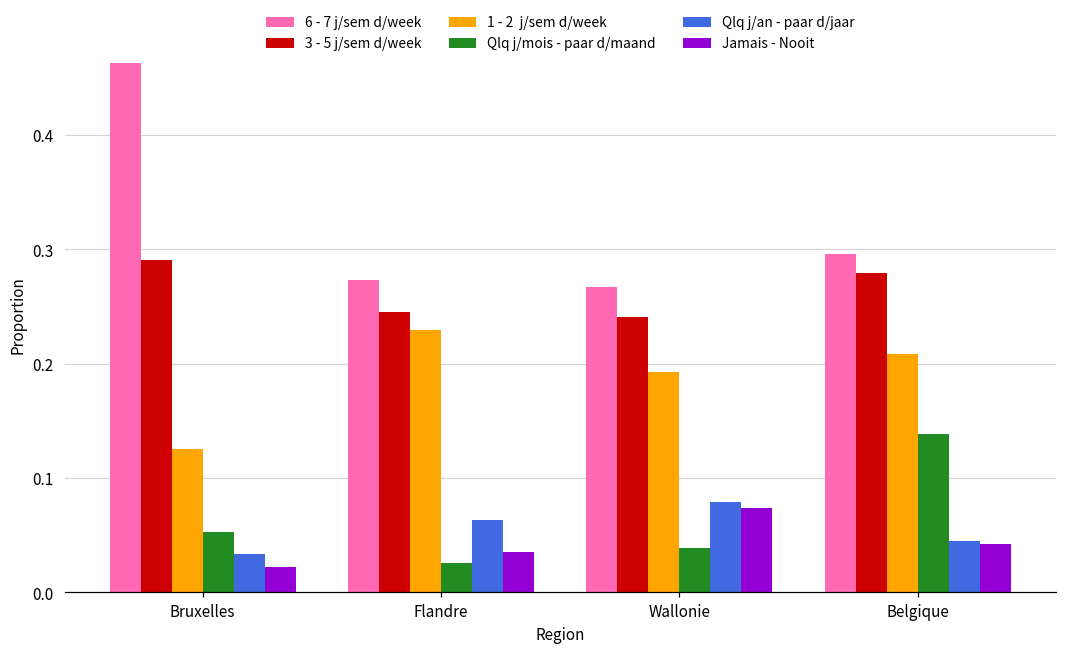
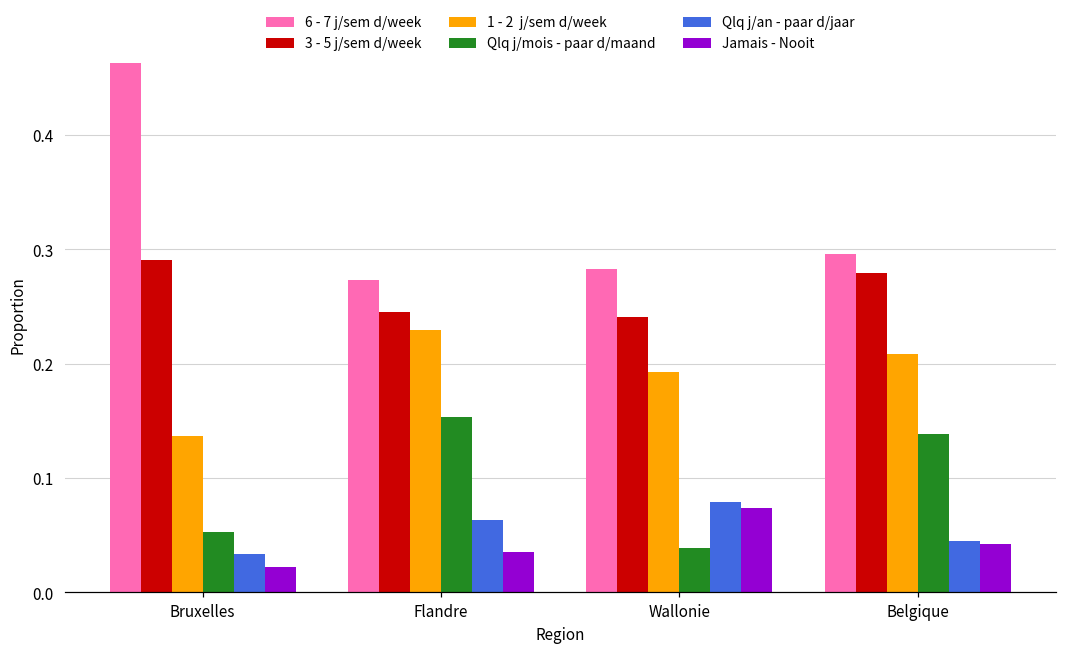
1 - 2 j/sem d/week, Bruxelles: 0.126 -> 0.137
Qlq j/mois - paar d/maand, Flandre: 0.026 -> 0.153
6 - 7 j/sem d/week, Wallonie: 0.267 -> 0.283
